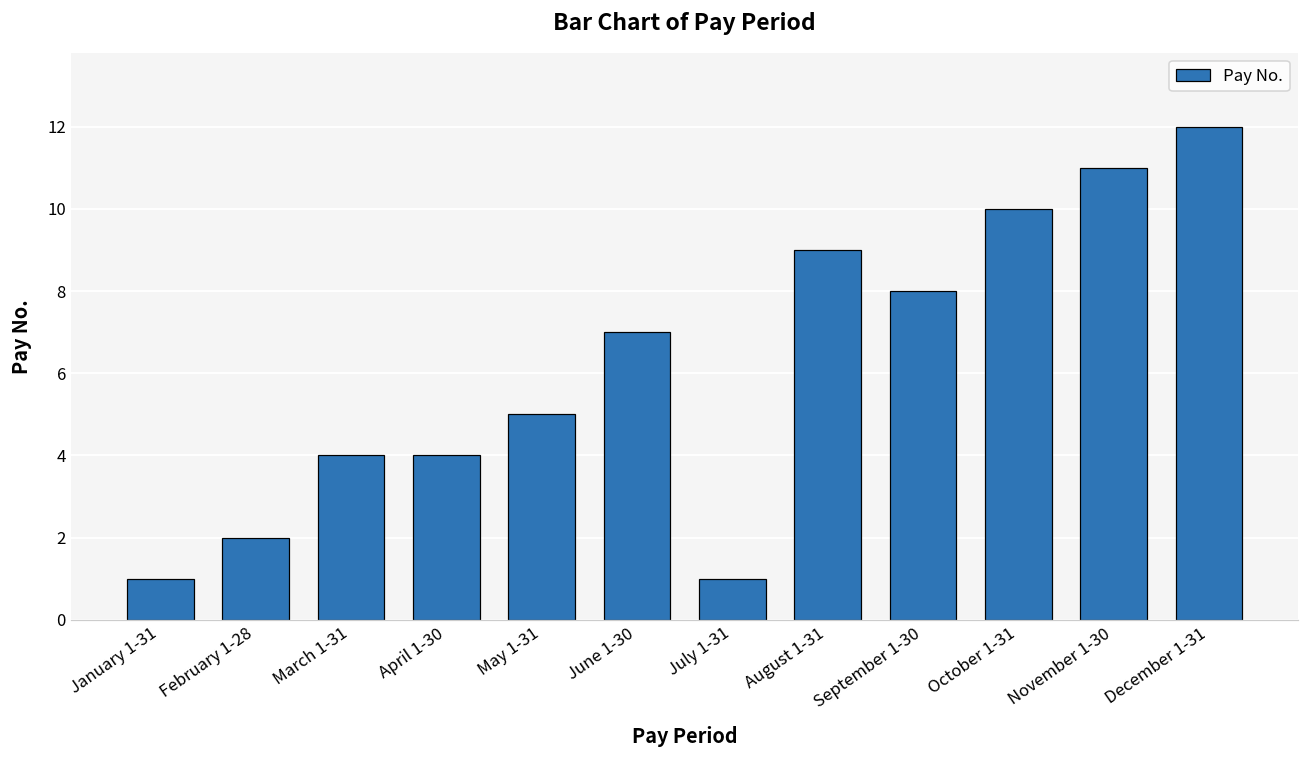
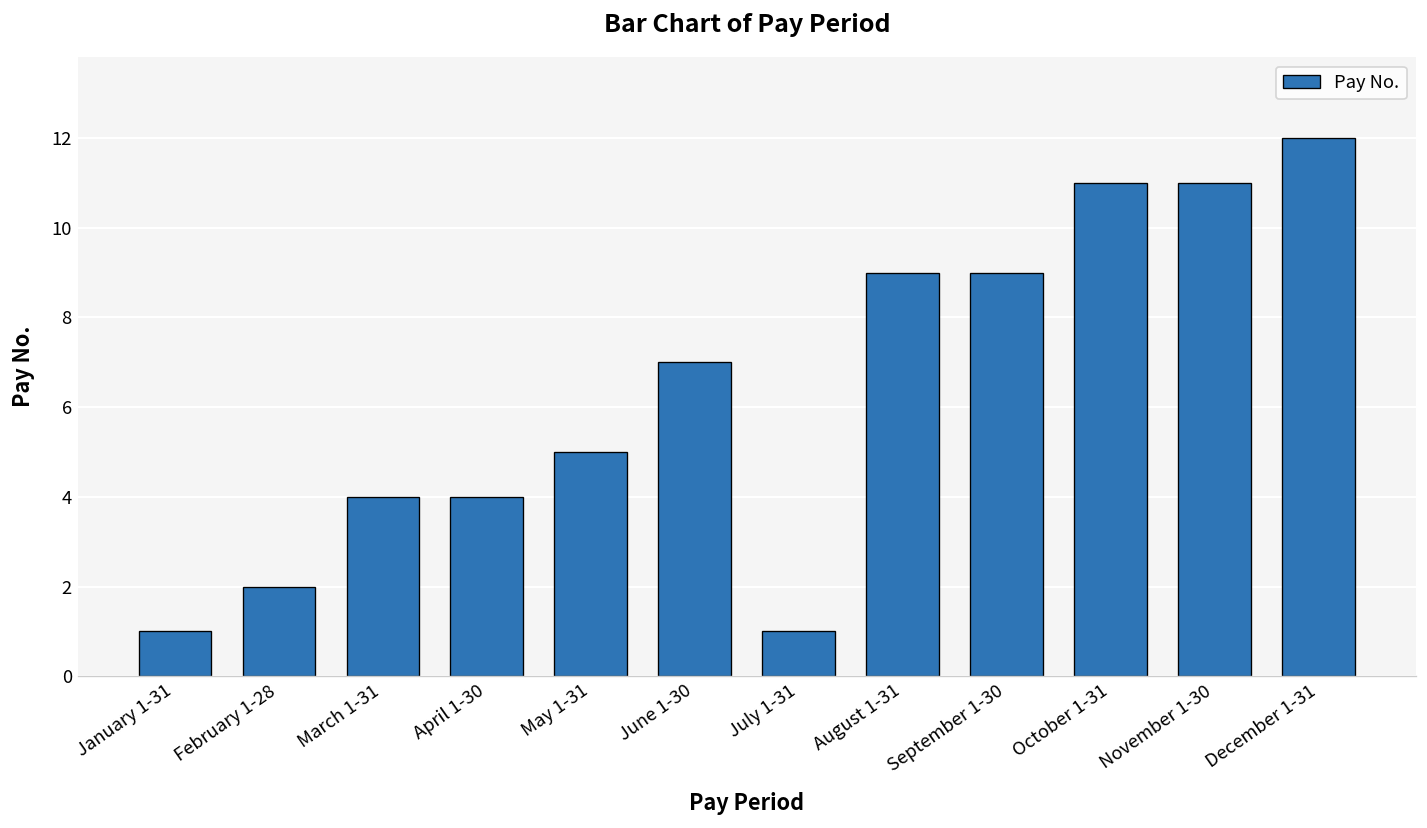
September 1-30: 8 -> 9
October 1-31: 10 -> 11
